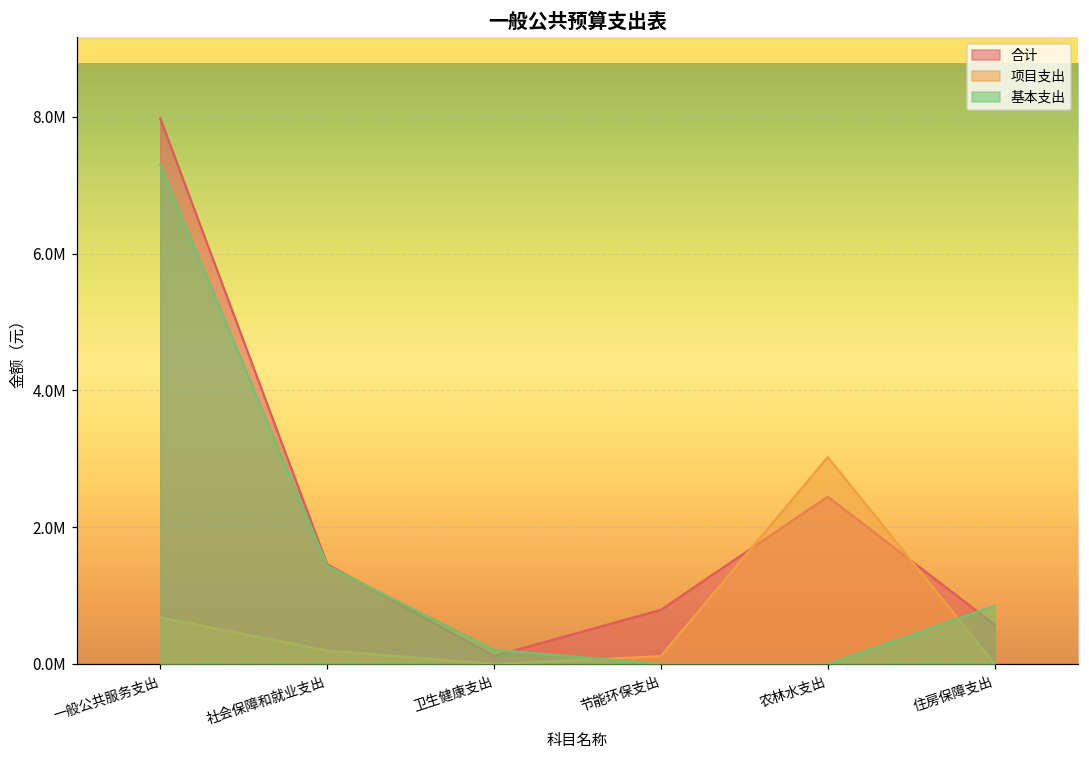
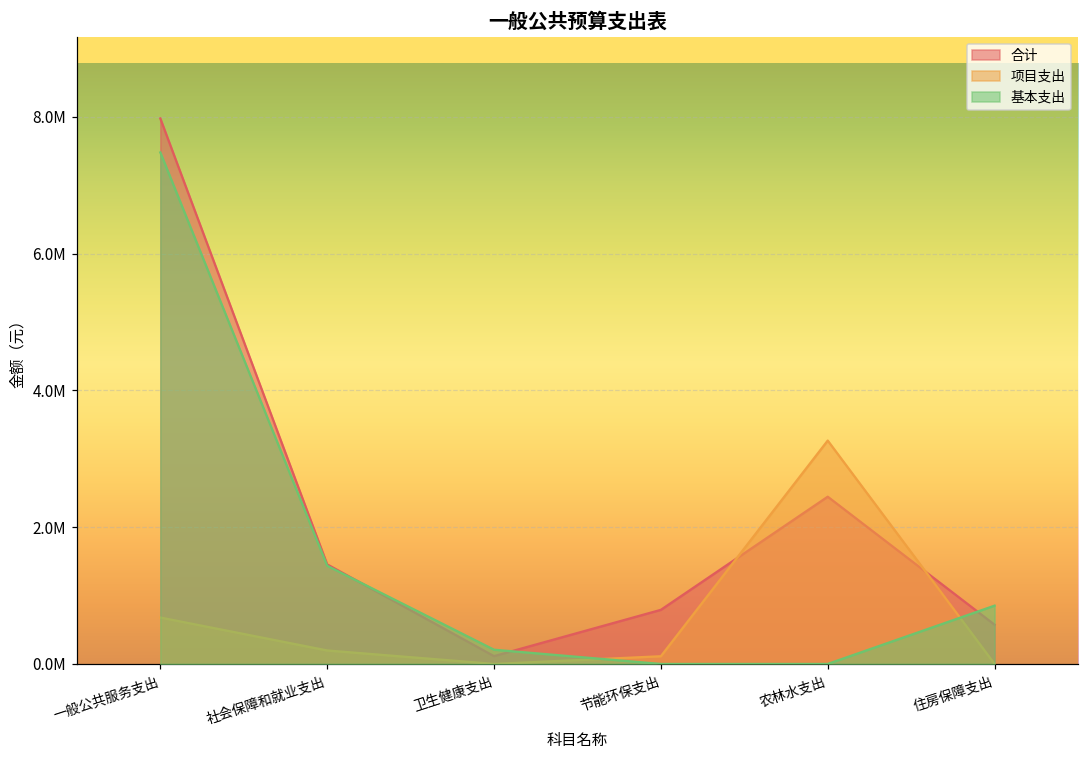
基本支出, 一般公共服务支出: 7300000 -> 7500000
项目支出, 农林水支出: 3000000 -> 3300000
